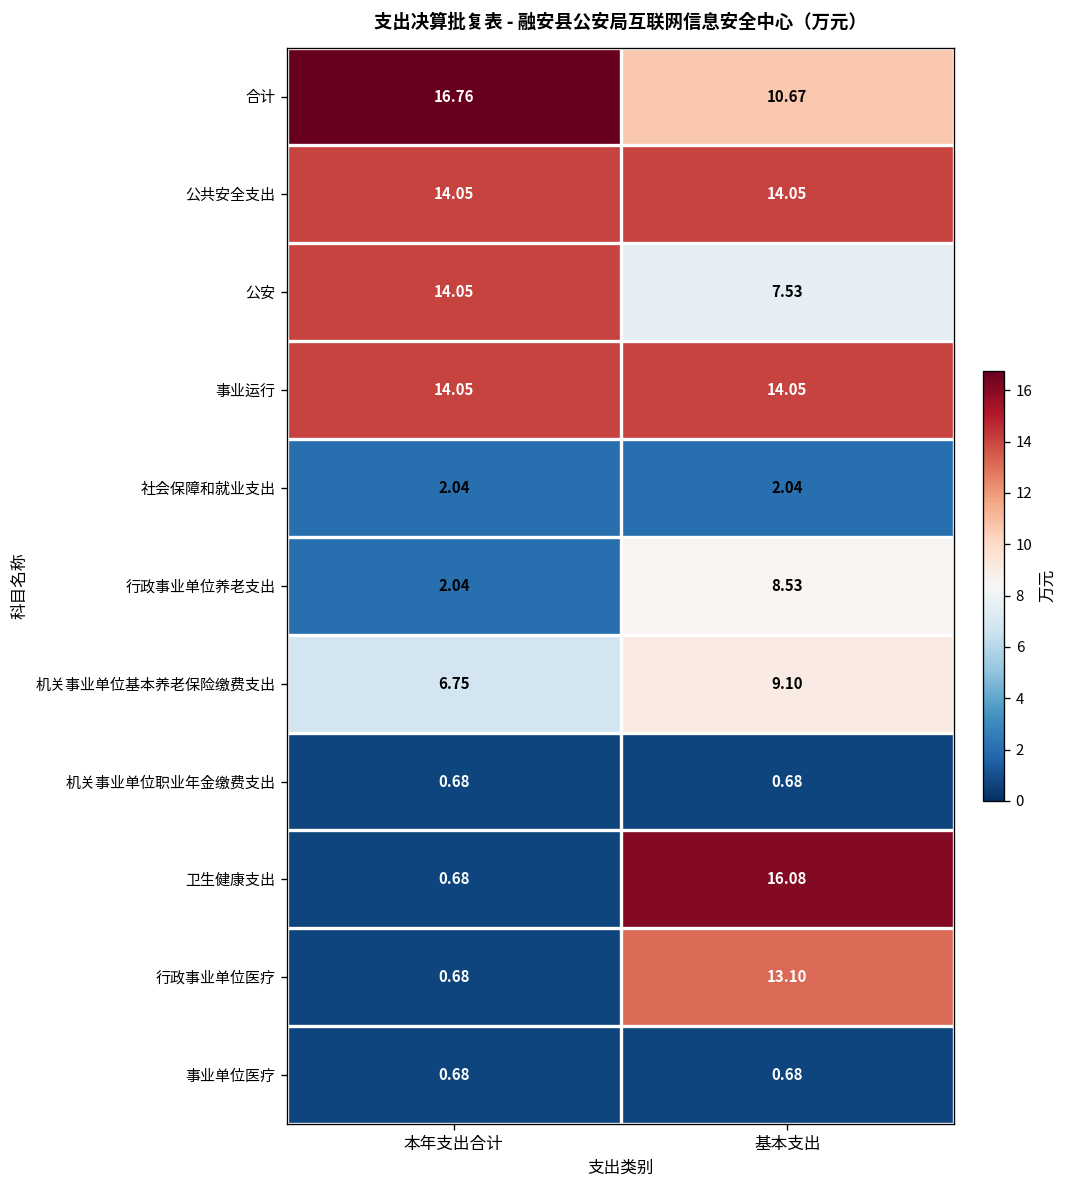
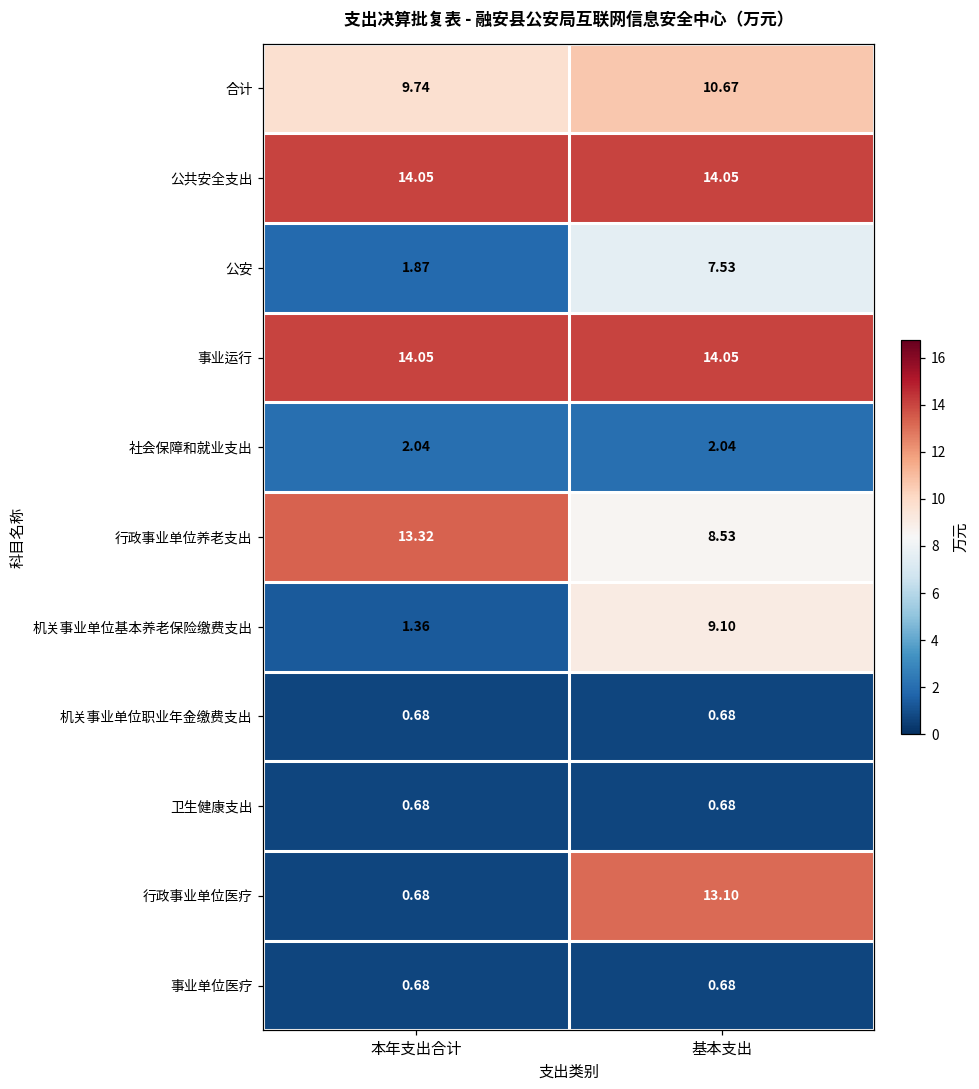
合计, 本年支出合计: 16.76 -> 9.74
公安, 本年支出合计: 14.05 -> 1.87
行政事业单位养老支出, 本年支出合计: 2.04 -> 13.32
机关事业单位基本养老保险缴费支出, 本年支出合计: 6.75 -> 1.36
卫生健康支出, 基本支出: 16.08 -> 0.68
